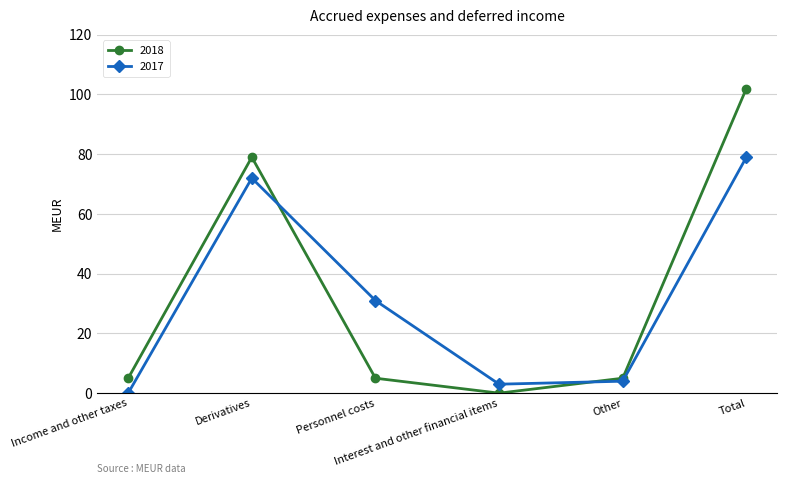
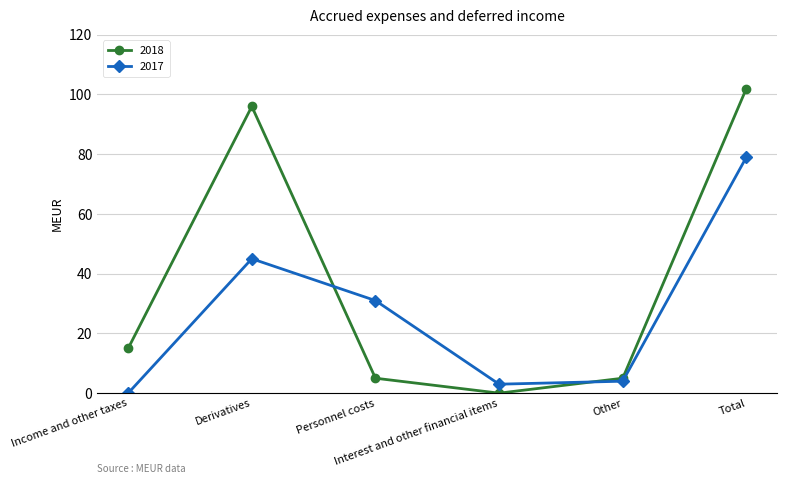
2018, Income and other taxes: 5 -> 15
2018, Derivatives: 79 -> 96
2017, Derivatives: 72 -> 45
